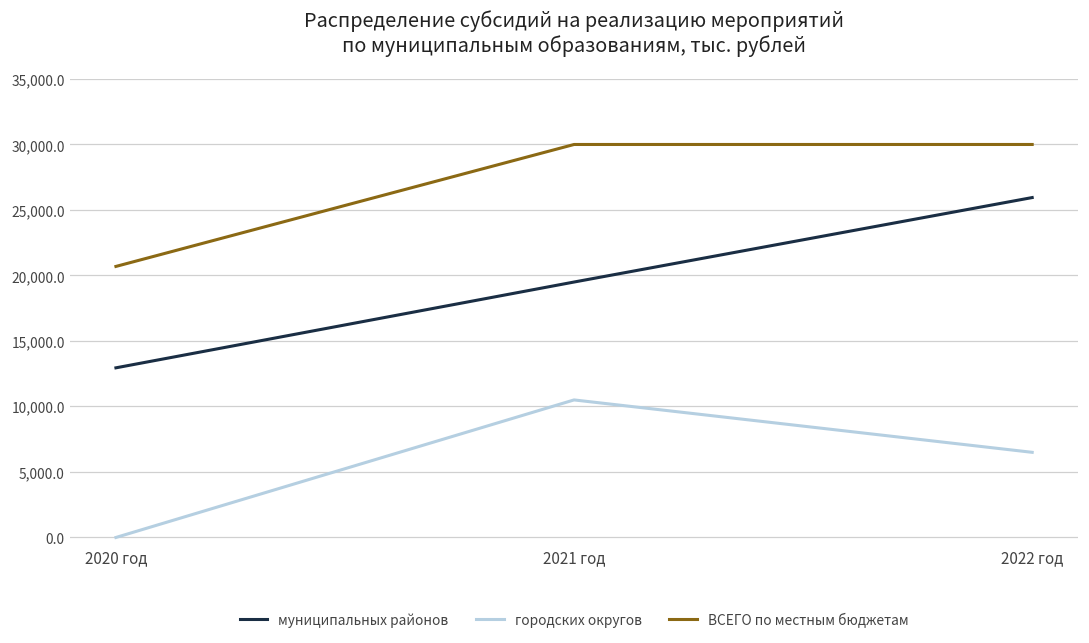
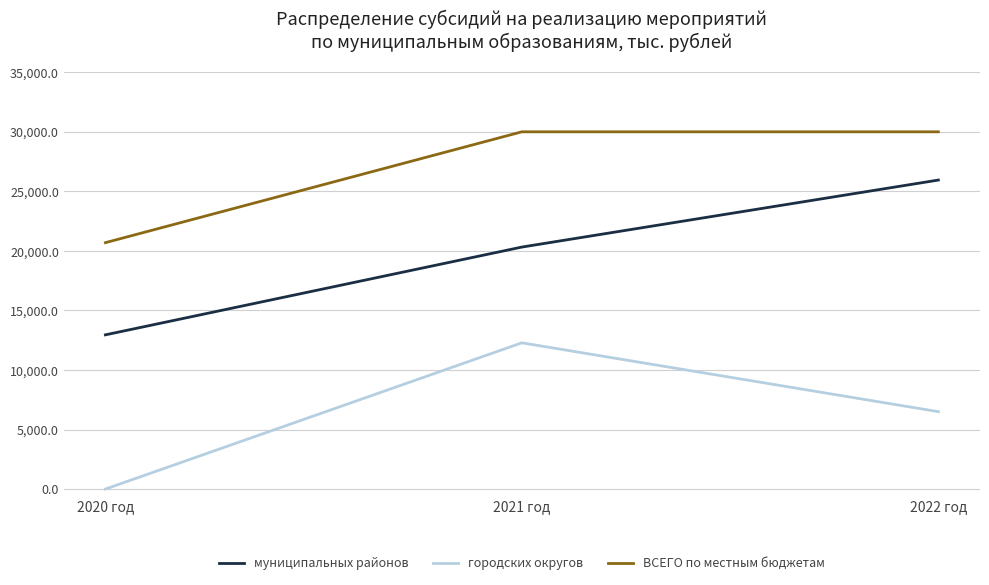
муниципальных районов, 2021 год: 19,500 -> 20,300
городских округов, 2021 год: 10,500 -> 12,300
